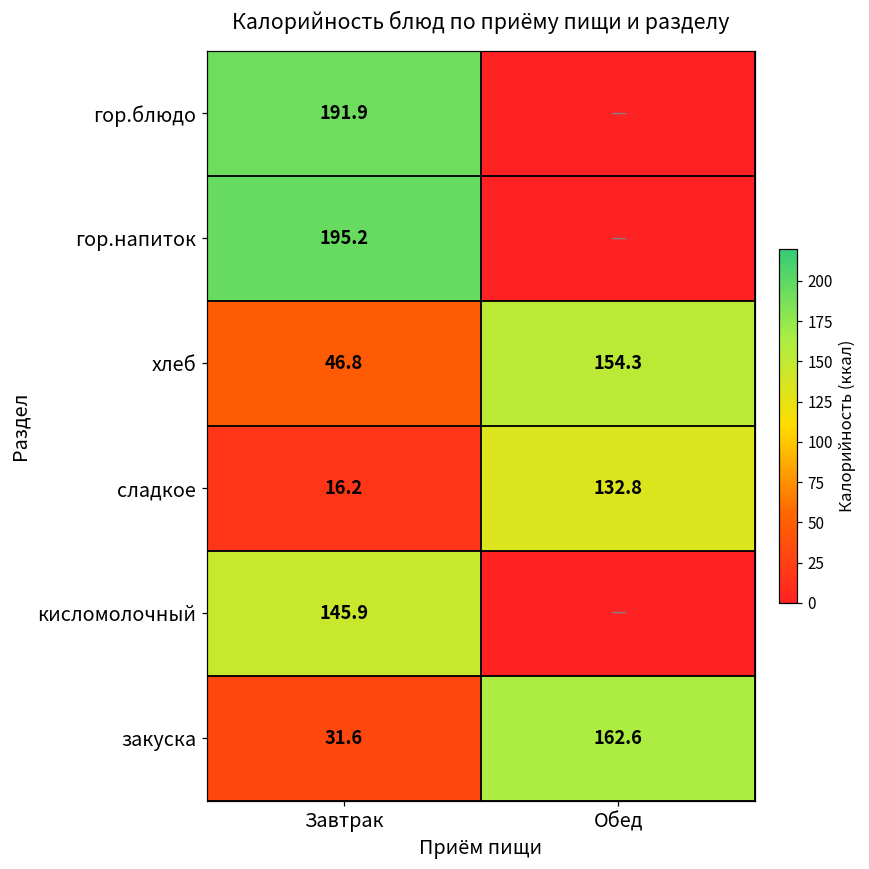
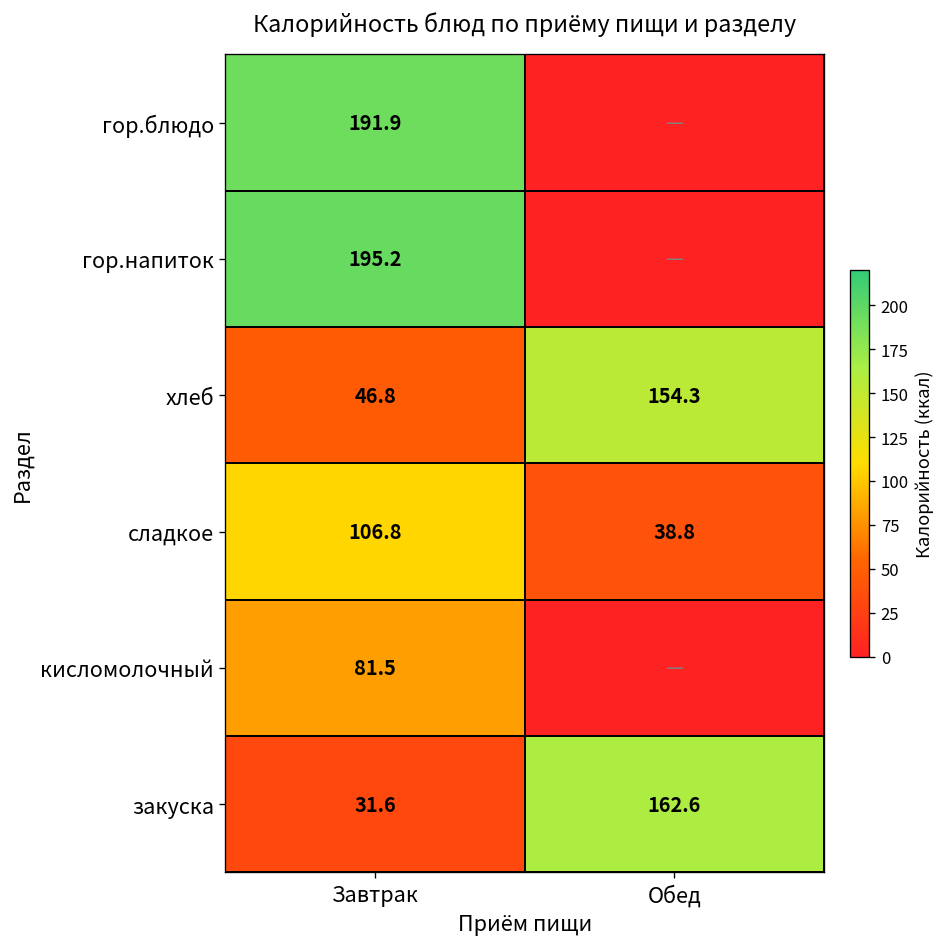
сладкое, Завтрак: 16.2 -> 106.8
сладкое, Обед: 132.8 -> 38.8
кисломолочный, Завтрак: 145.9 -> 81.5
